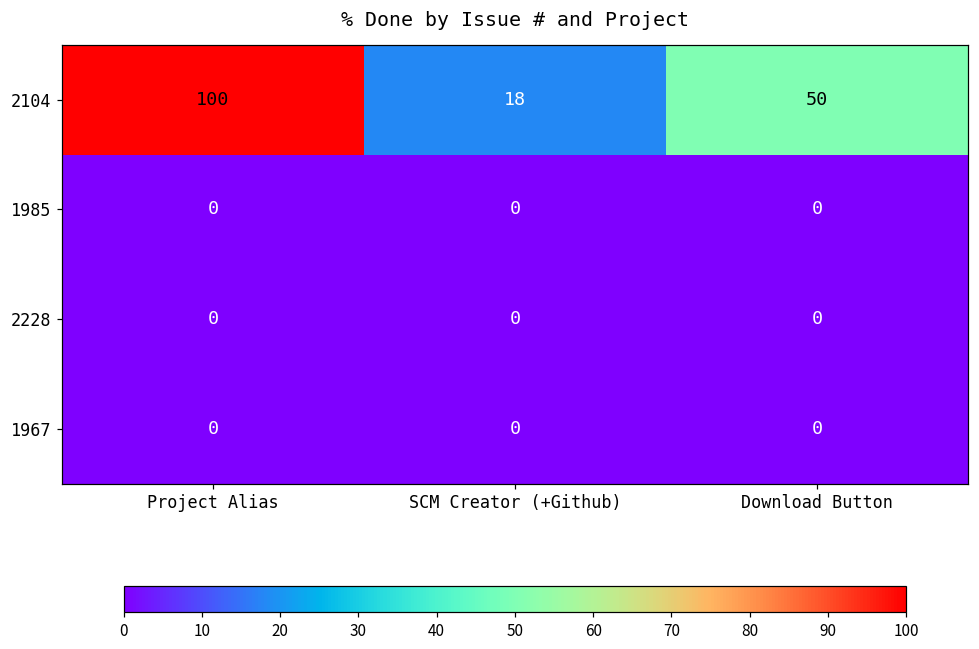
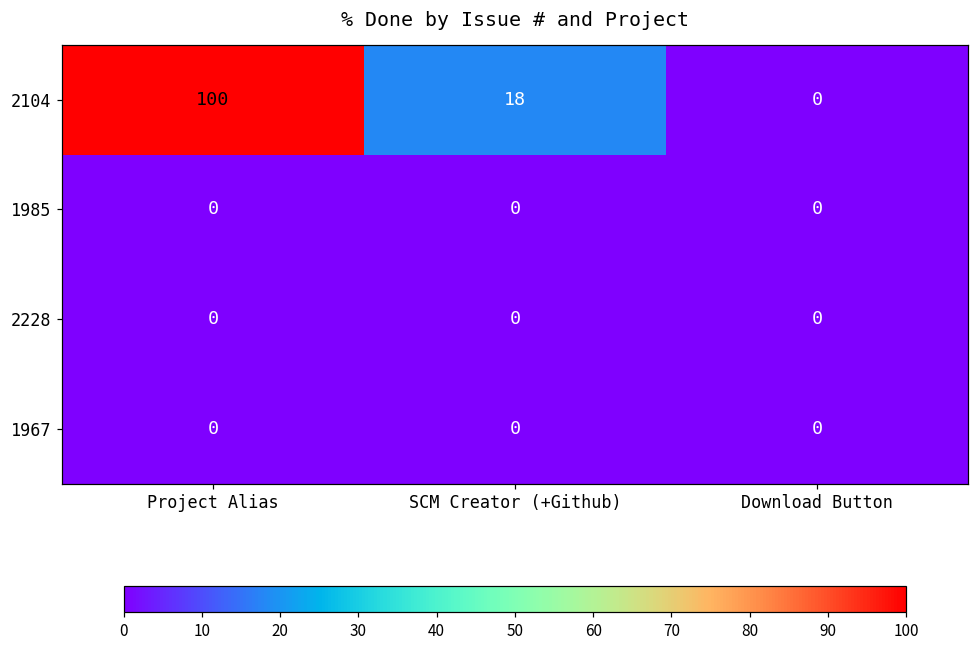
2104, Download Button: 50 -> 0
